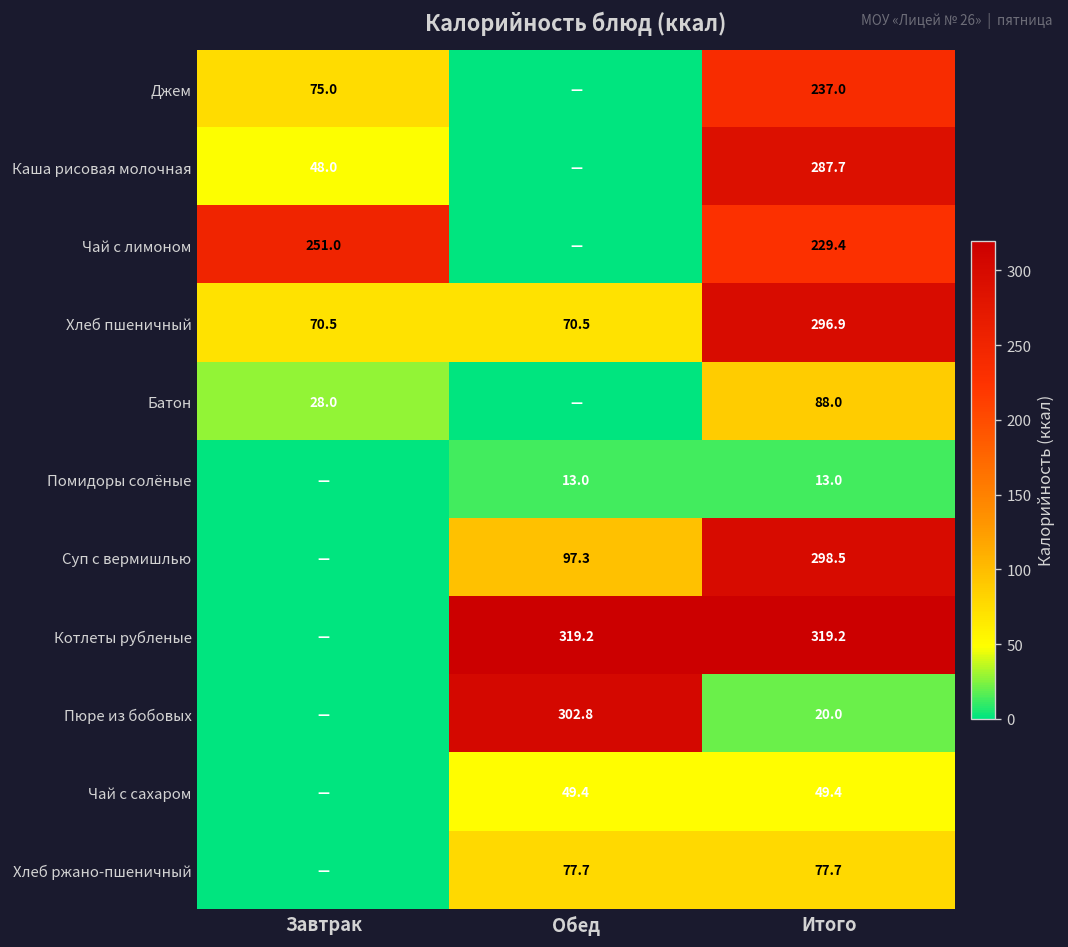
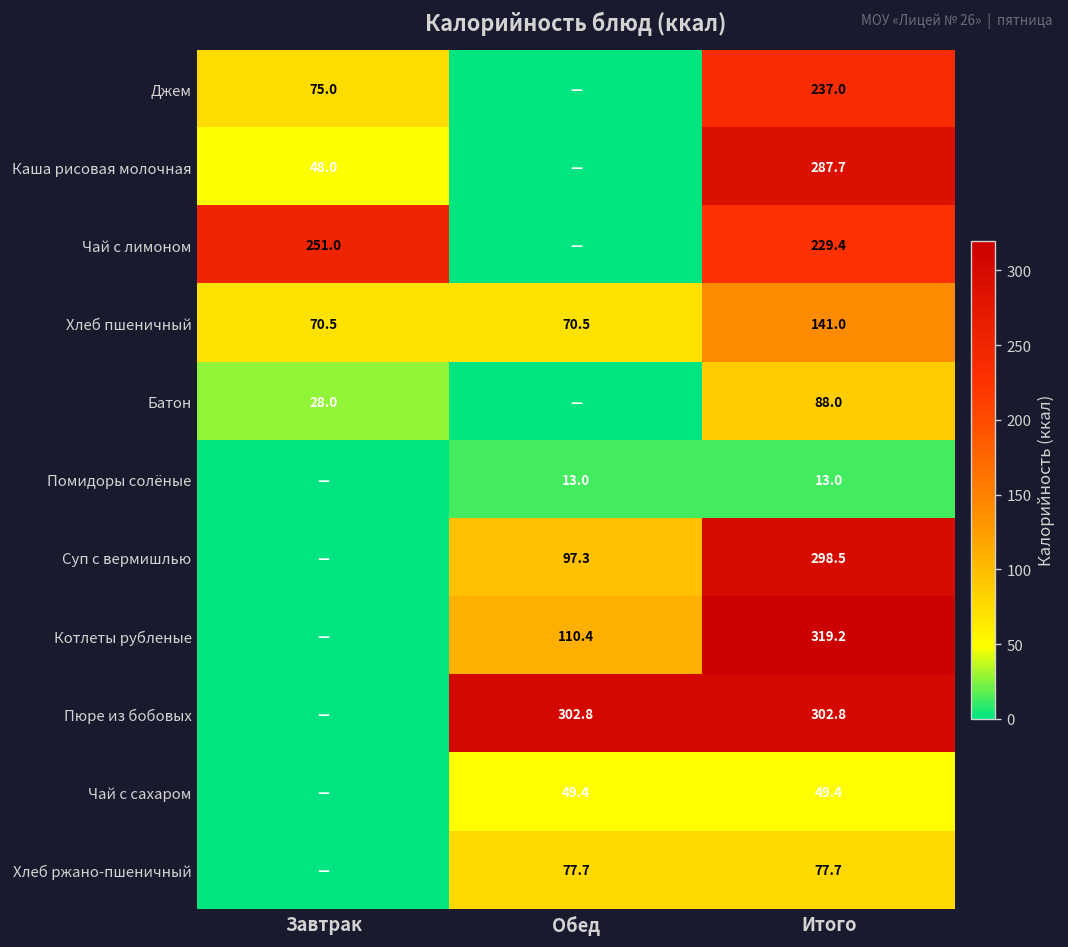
Хлеб пшеничный, Итого: 296.9 -> 141.0
Котлеты рубленые, Обед: 319.2 -> 110.4
Пюре из бобовых, Итого: 20.0 -> 302.8
